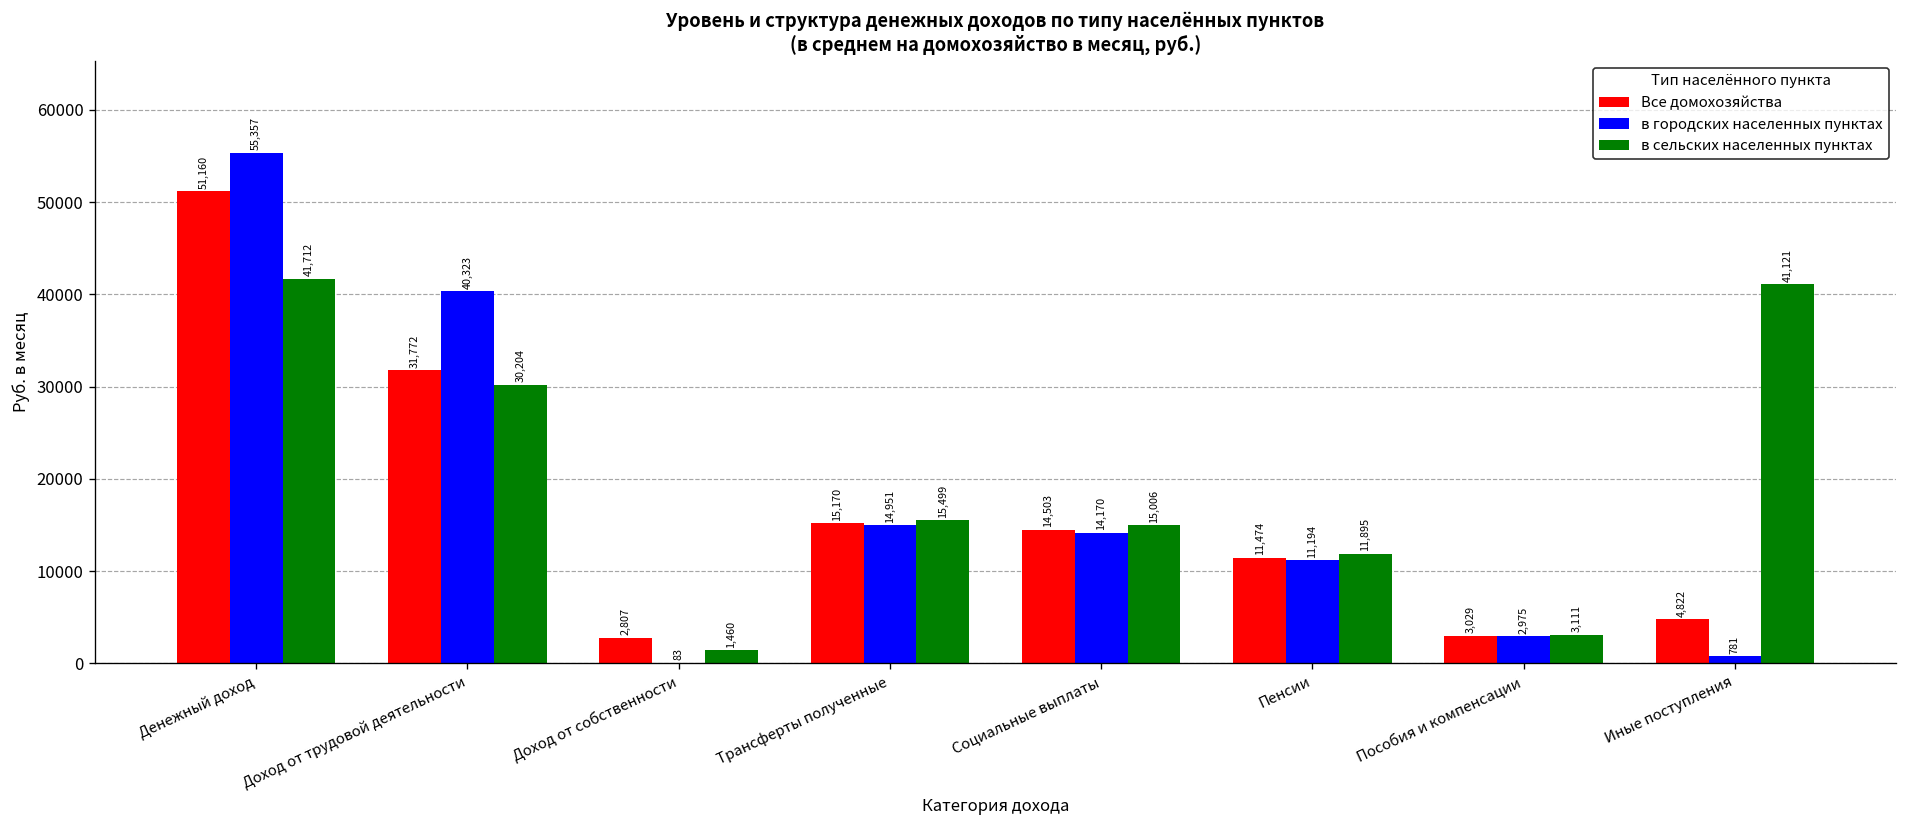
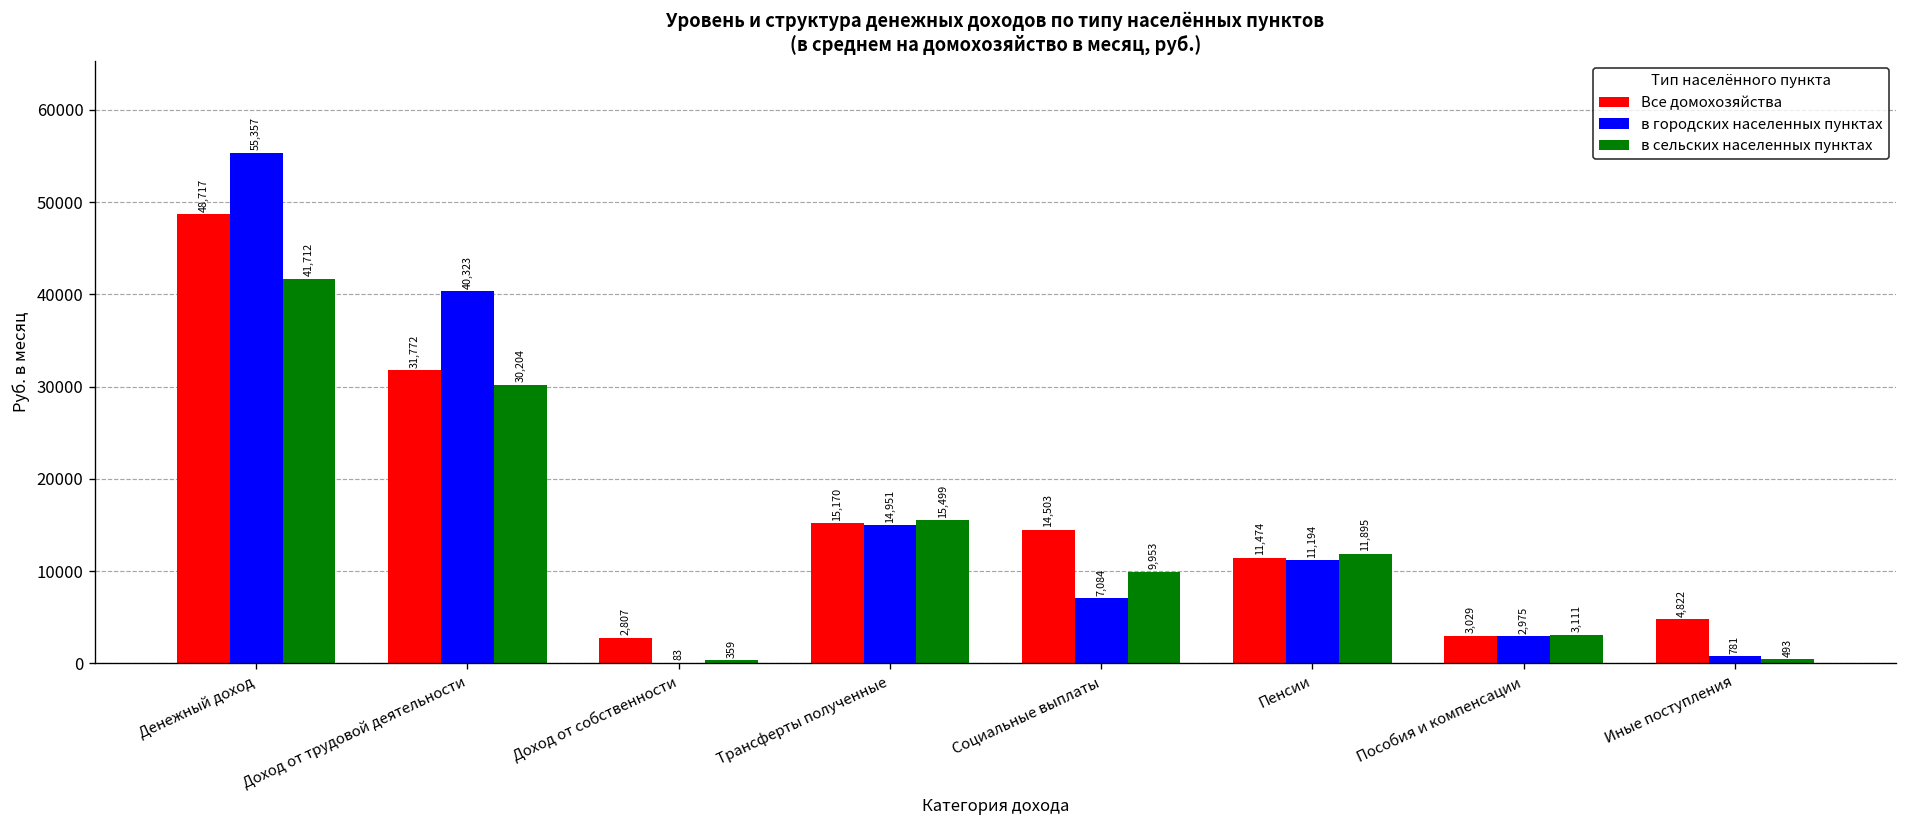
Все домохозяйства, Денежный доход: 51,160 -> 48,717
в сельских населенных пунктах, Доход от собственности: 1,460 -> 359
в городских населенных пунктах, Социальные выплаты: 14,170 -> 7,084
в сельских населенных пунктах, Социальные выплаты: 15,006 -> 9,953
в сельских населенных пунктах, Иные поступления: 41,121 -> 493
